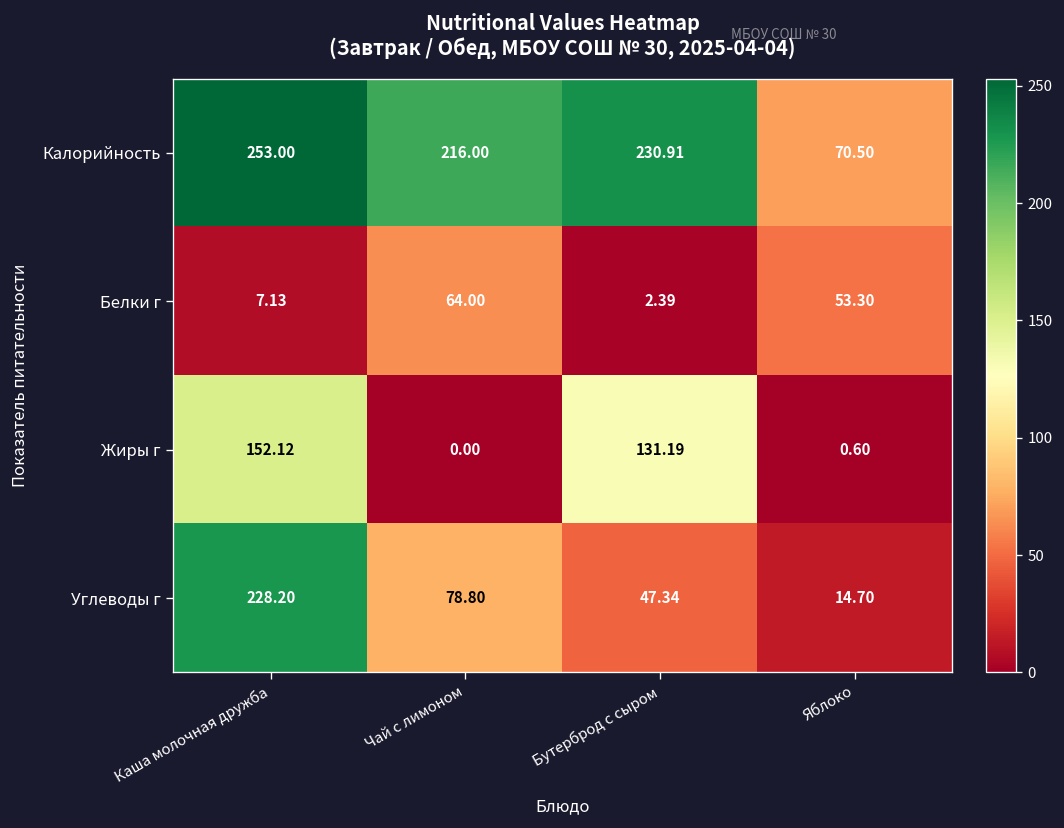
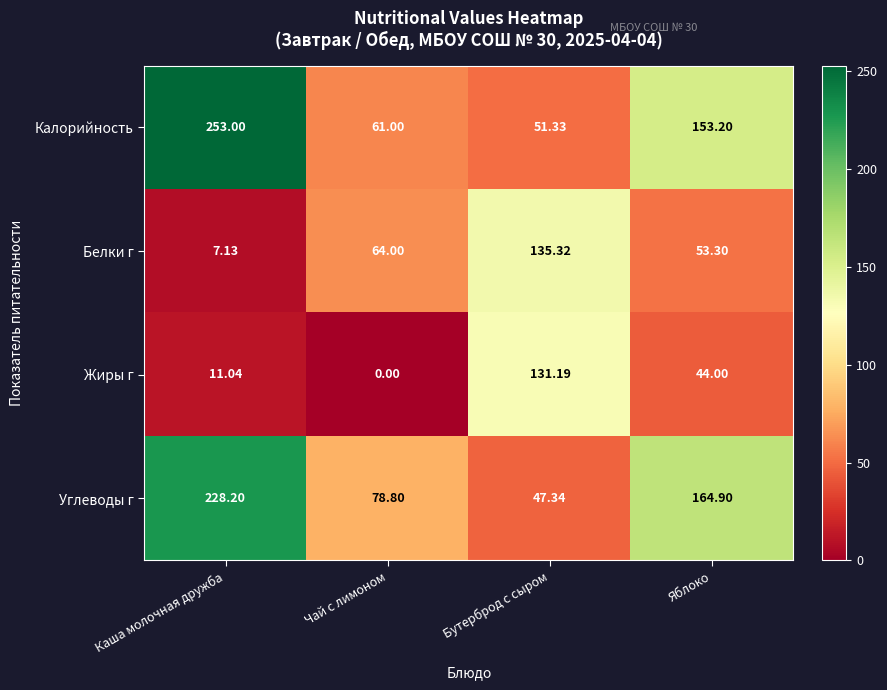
Калорийность, Чай с лимоном: 216.00 -> 61.00
Калорийность, Бутерброд с сыром: 230.91 -> 51.33
Калорийность, Яблоко: 70.50 -> 153.20
Белки г, Бутерброд с сыром: 2.39 -> 135.32
Жиры г, Каша молочная дружба: 152.12 -> 11.04
Жиры г, Яблоко: 0.60 -> 44.00
Углеводы г, Яблоко: 14.70 -> 164.90
